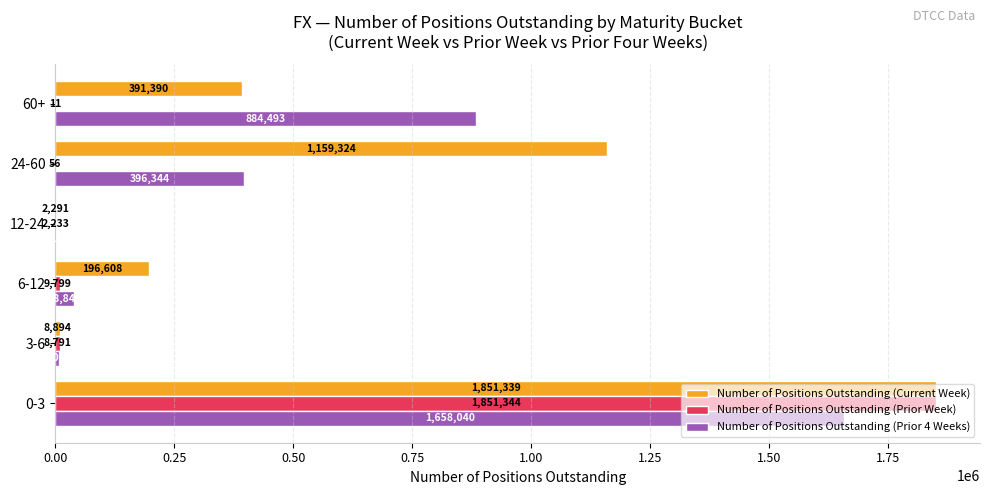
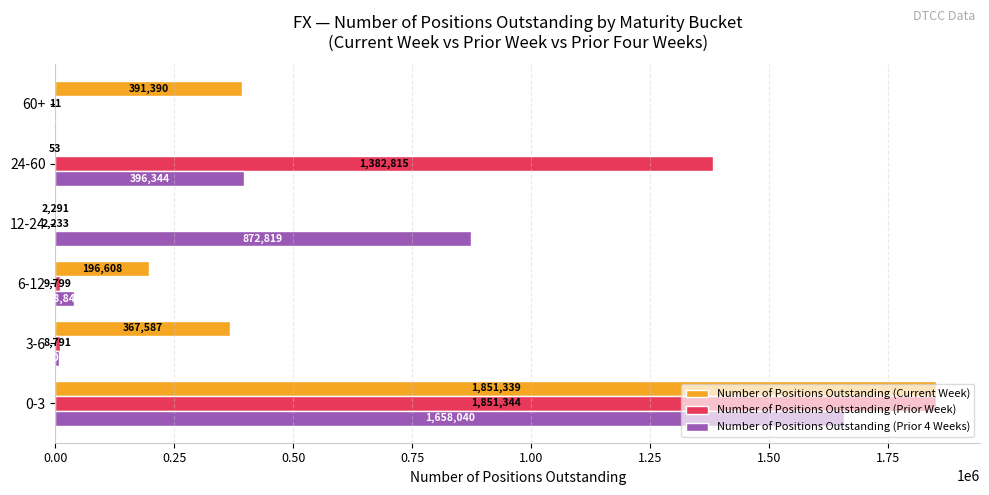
Number of Positions Outstanding (Prior 4 Weeks), 60+: 880000 -> 0
Number of Positions Outstanding (Current Week), 24-60: 1,159,324 -> 53
Number of Positions Outstanding (Prior Week), 24-60: 56 -> 1,382,815
Number of Positions Outstanding (Prior 4 Weeks), 12-24: 0 -> 870000
Number of Positions Outstanding (Current Week), 3-6: 8,894 -> 367,587
